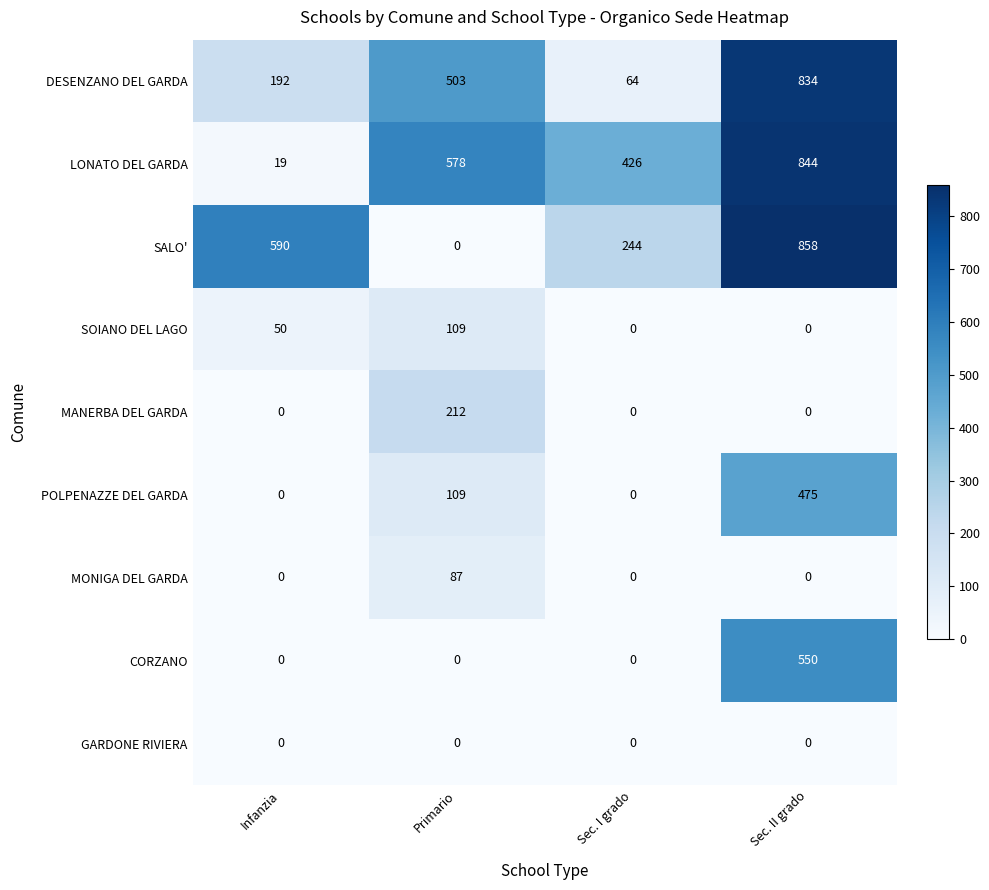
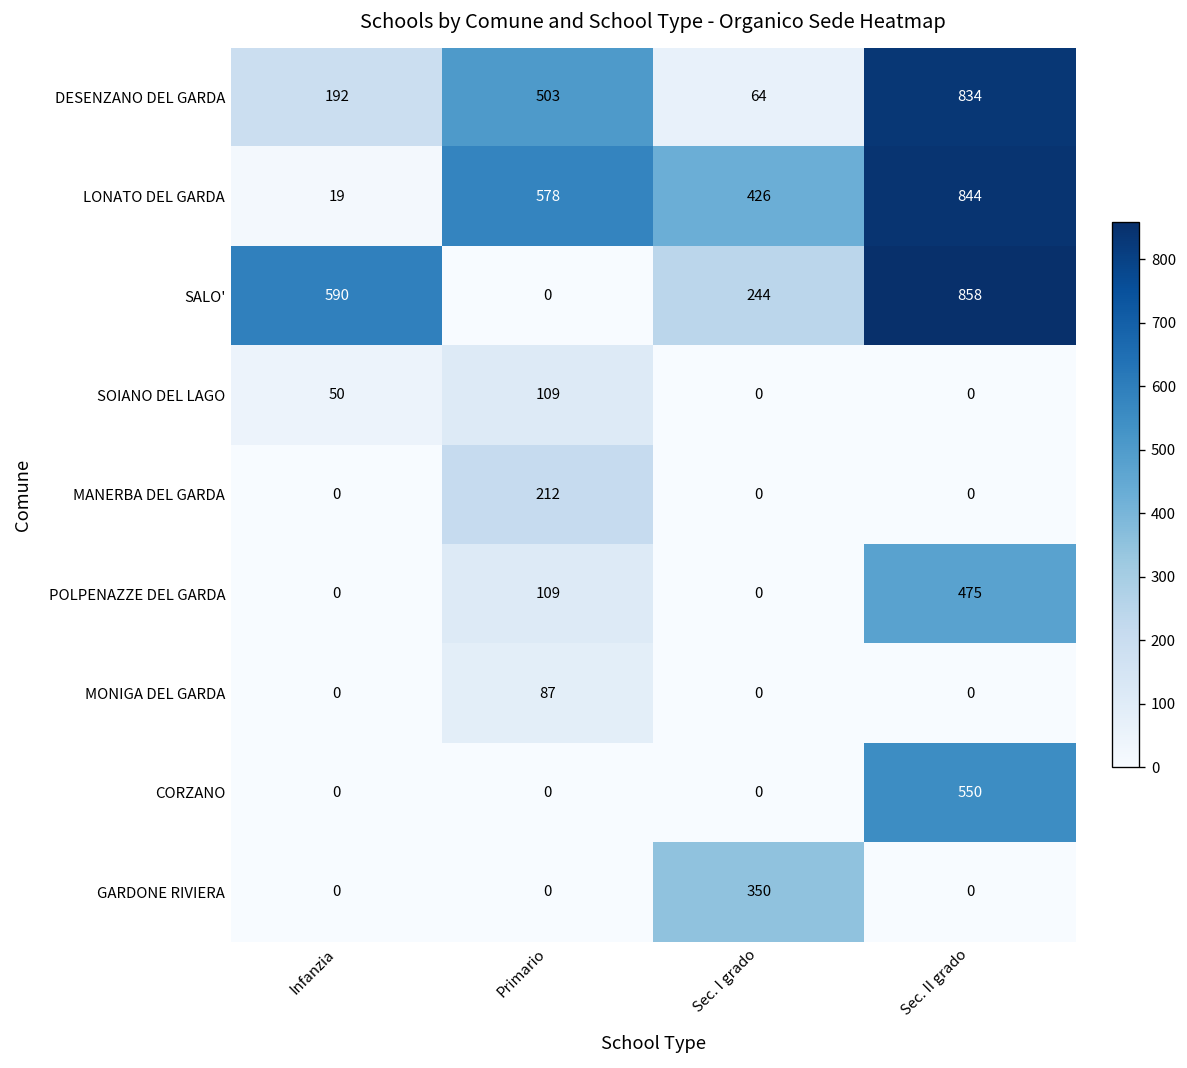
GARDONE RIVIERA, Sec. I grado: 0 -> 350
